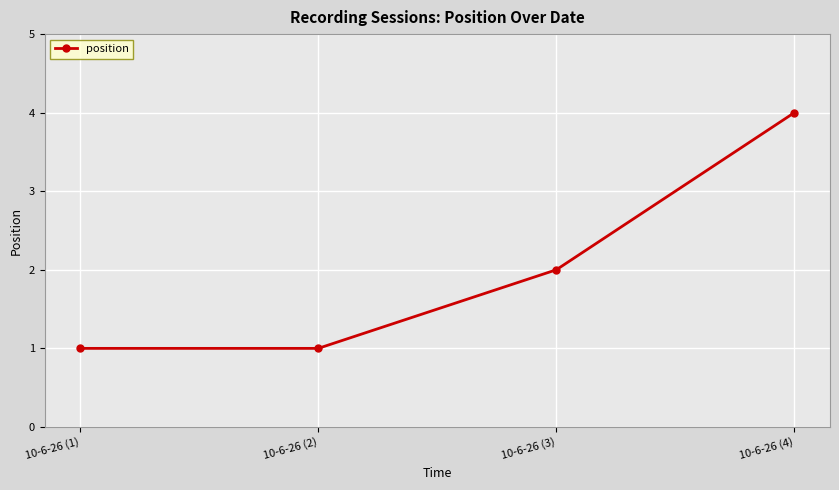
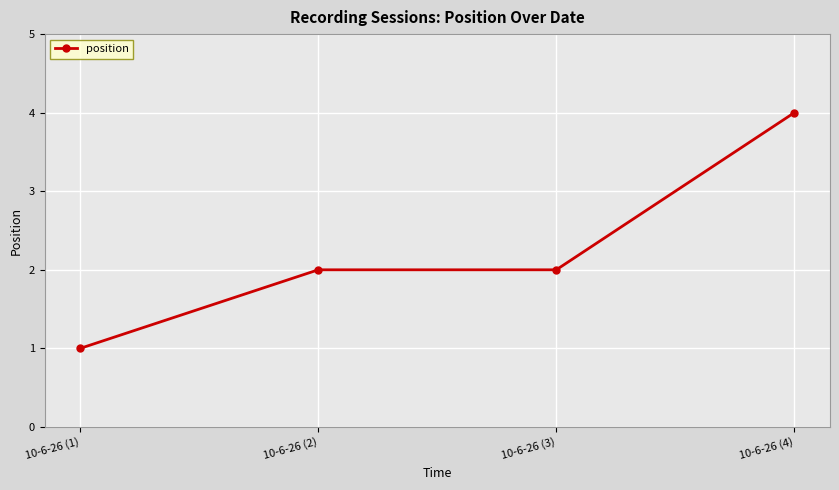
10-6-26 (2): 1 -> 2
